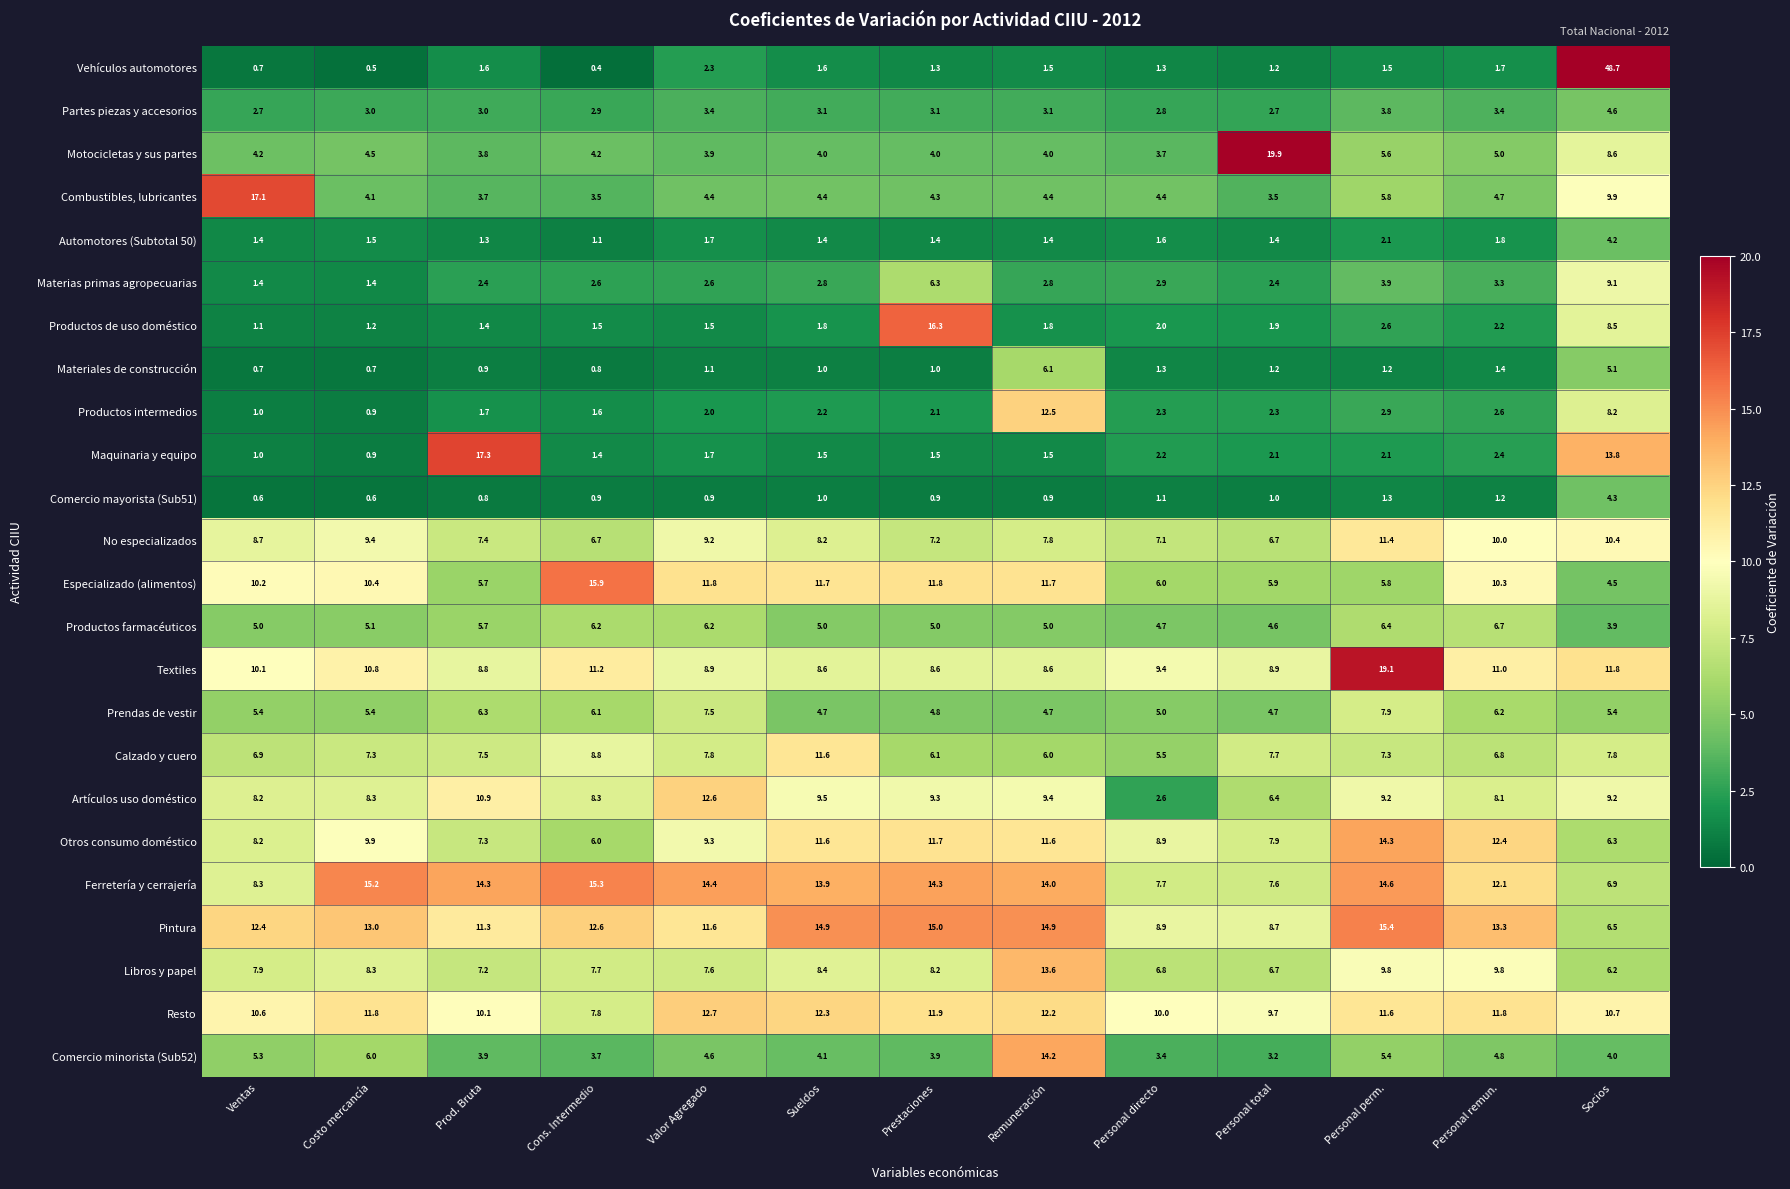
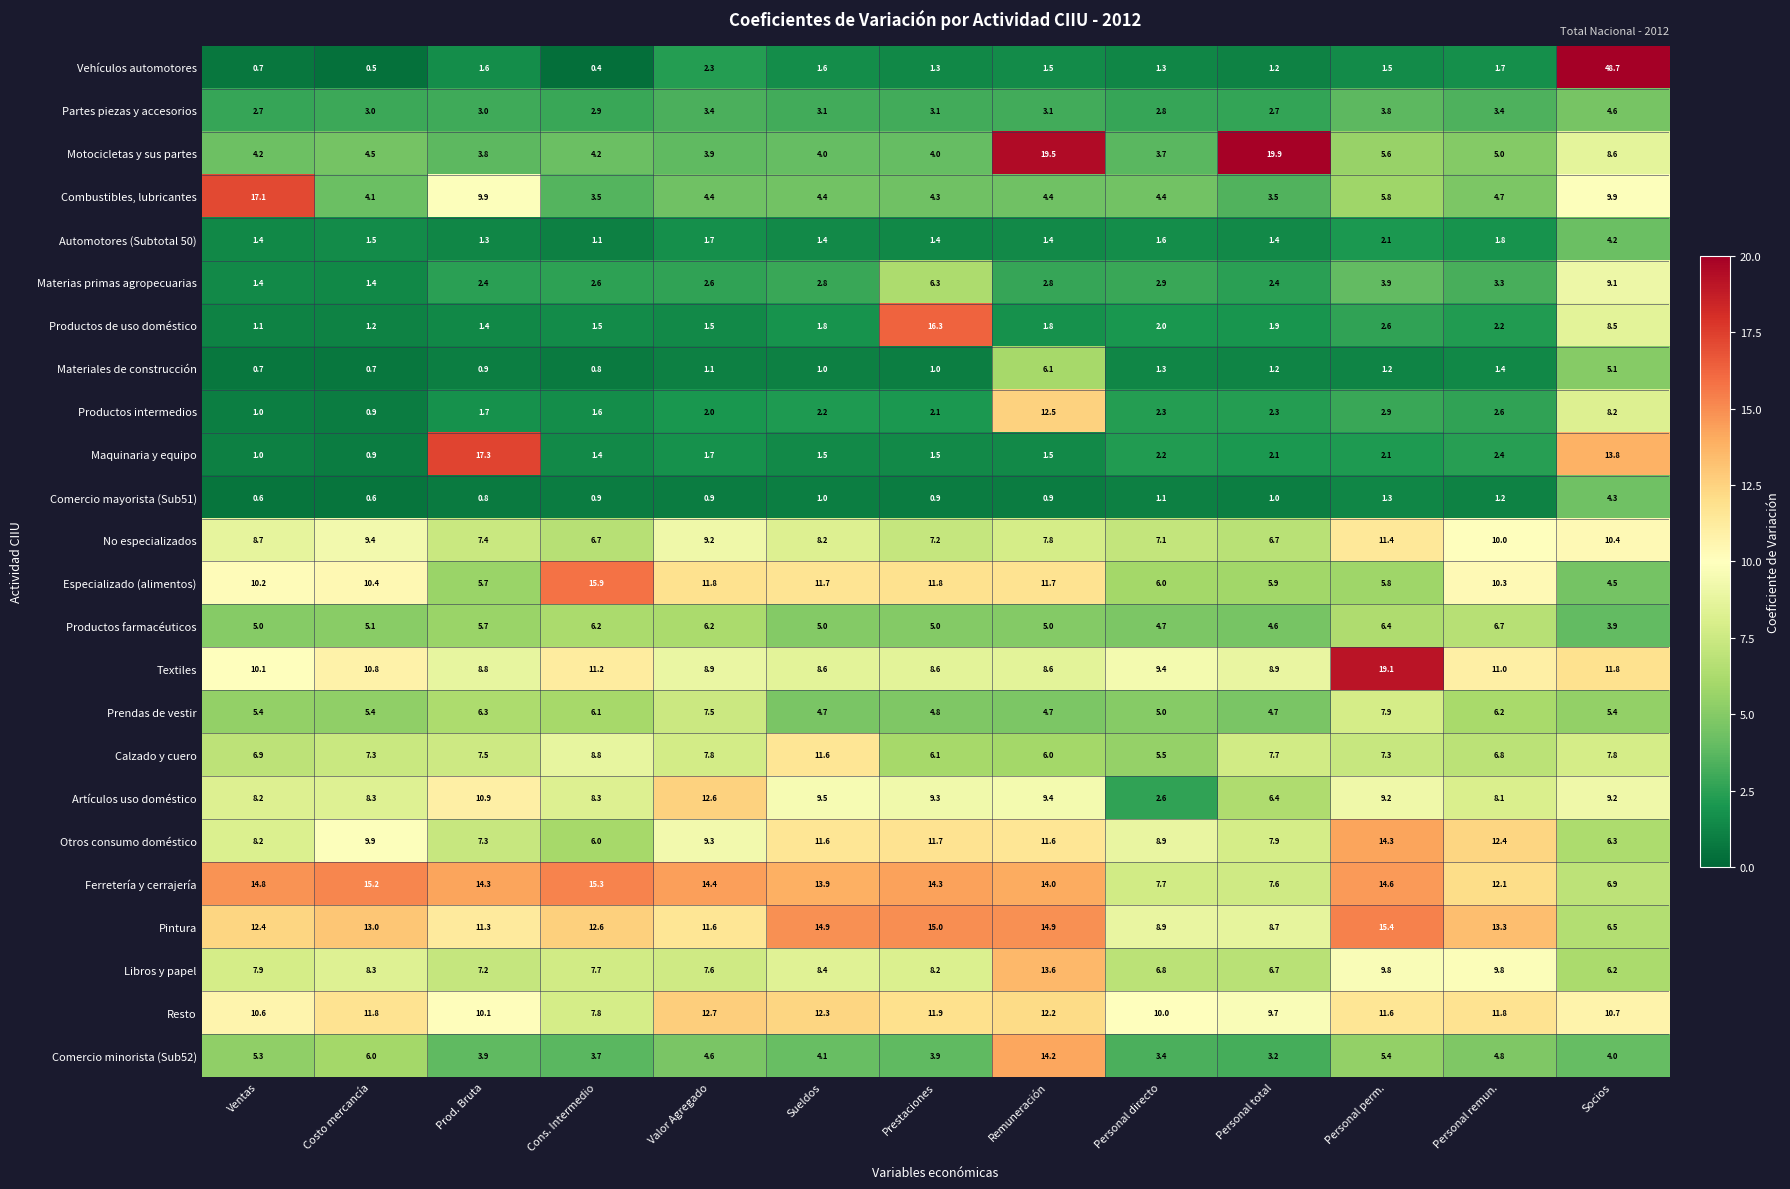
Motocicletas y sus partes, Remuneración: 4.0 -> 19.5
Combustibles, lubricantes, Prod. Bruta: 3.7 -> 9.9
Ferretería y cerrajería, Ventas: 8.3 -> 14.8
